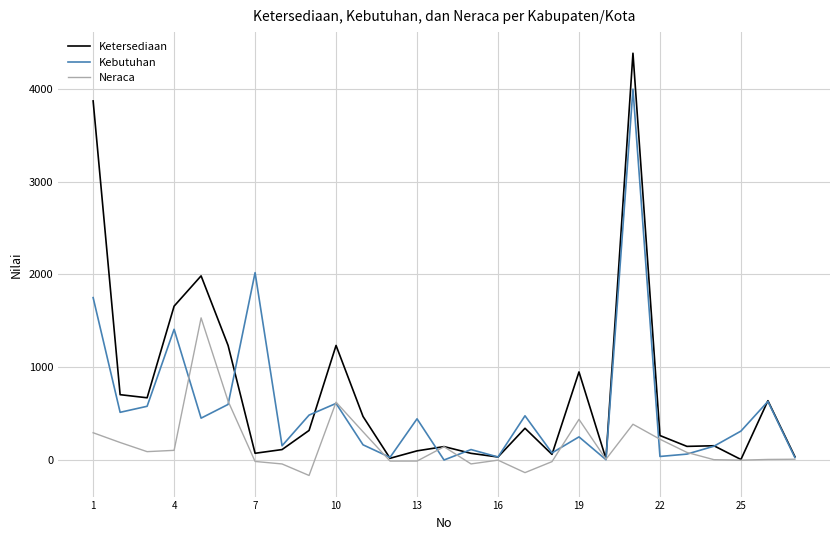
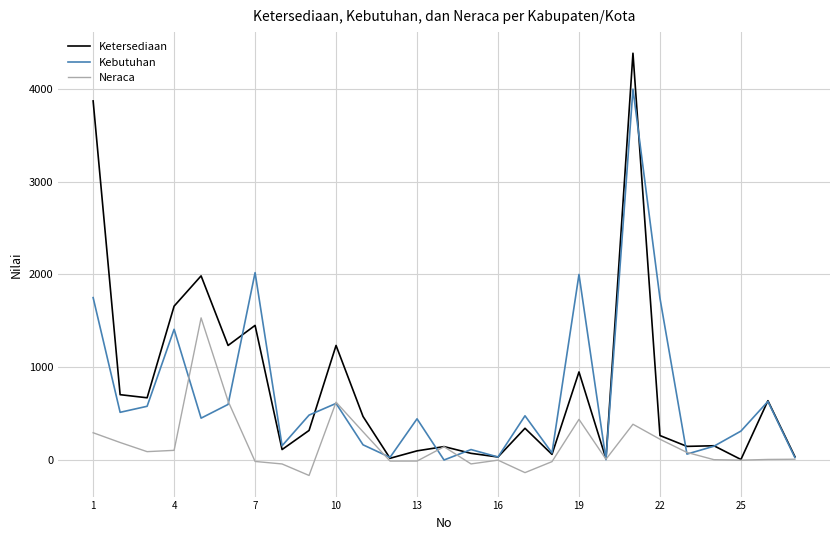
Ketersediaan, 7: 100 -> 1500
Kebutuhan, 19: 300 -> 2000
Kebutuhan, 22: 0 -> 1700
